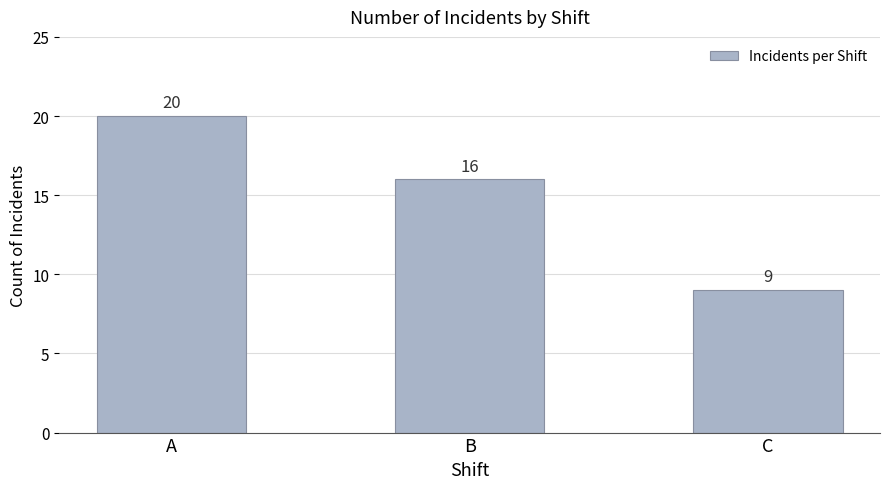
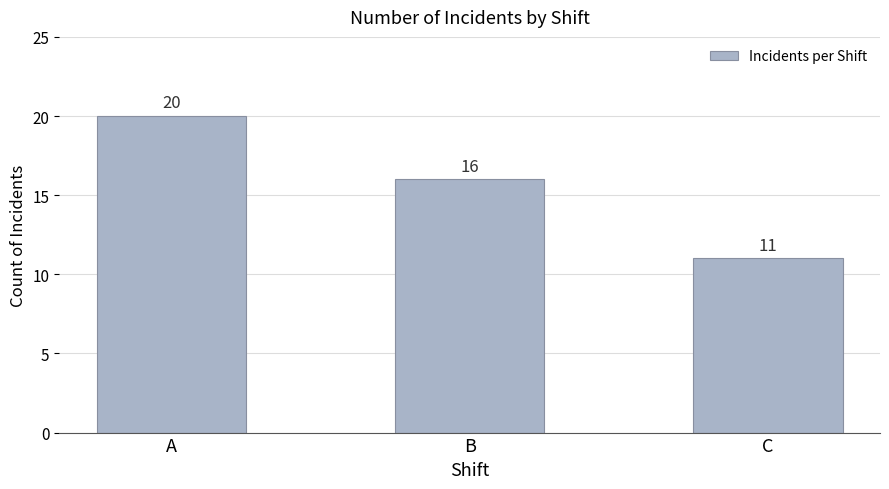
C: 9 -> 11
